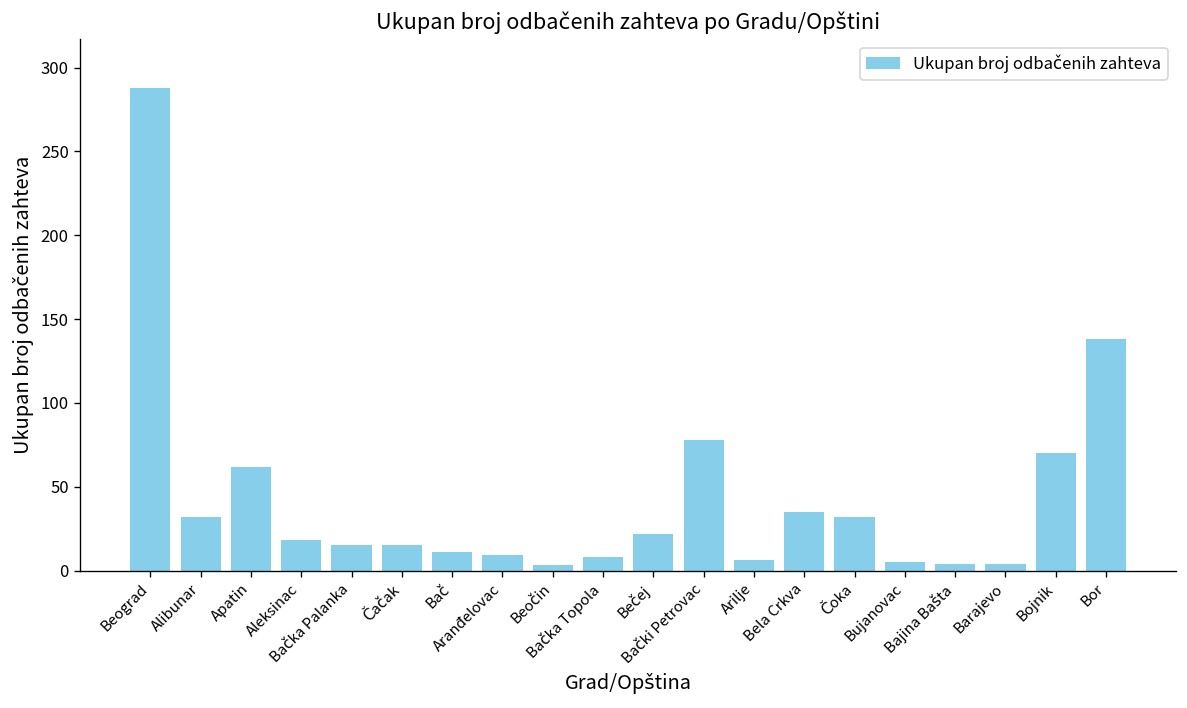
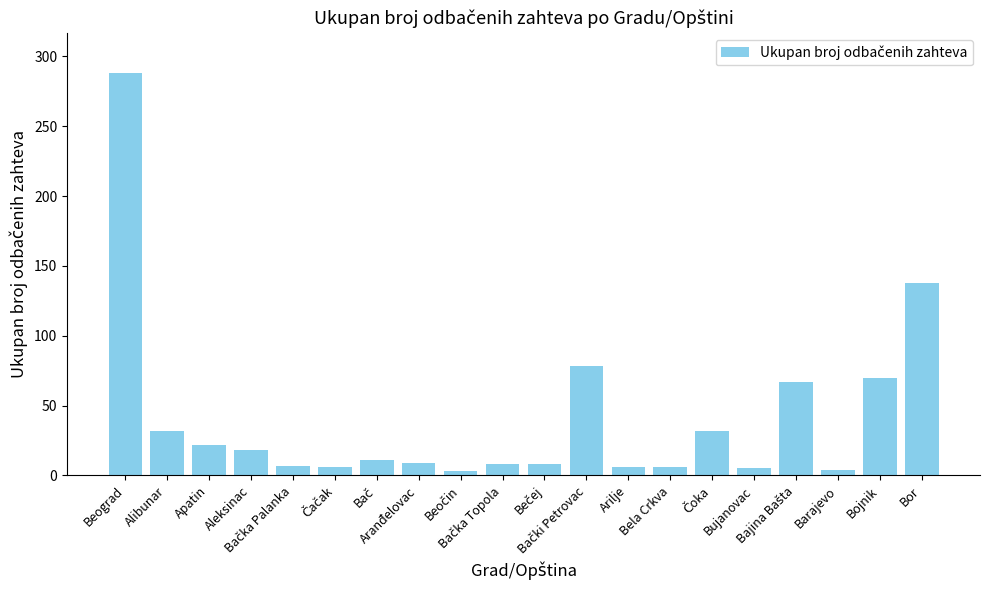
Apatin: 62 -> 22
Bačka Palanka: 15 -> 7
Čačak: 15 -> 6
Bečej: 22 -> 8
Bela Crkva: 35 -> 6
Bajina Bašta: 4 -> 67
